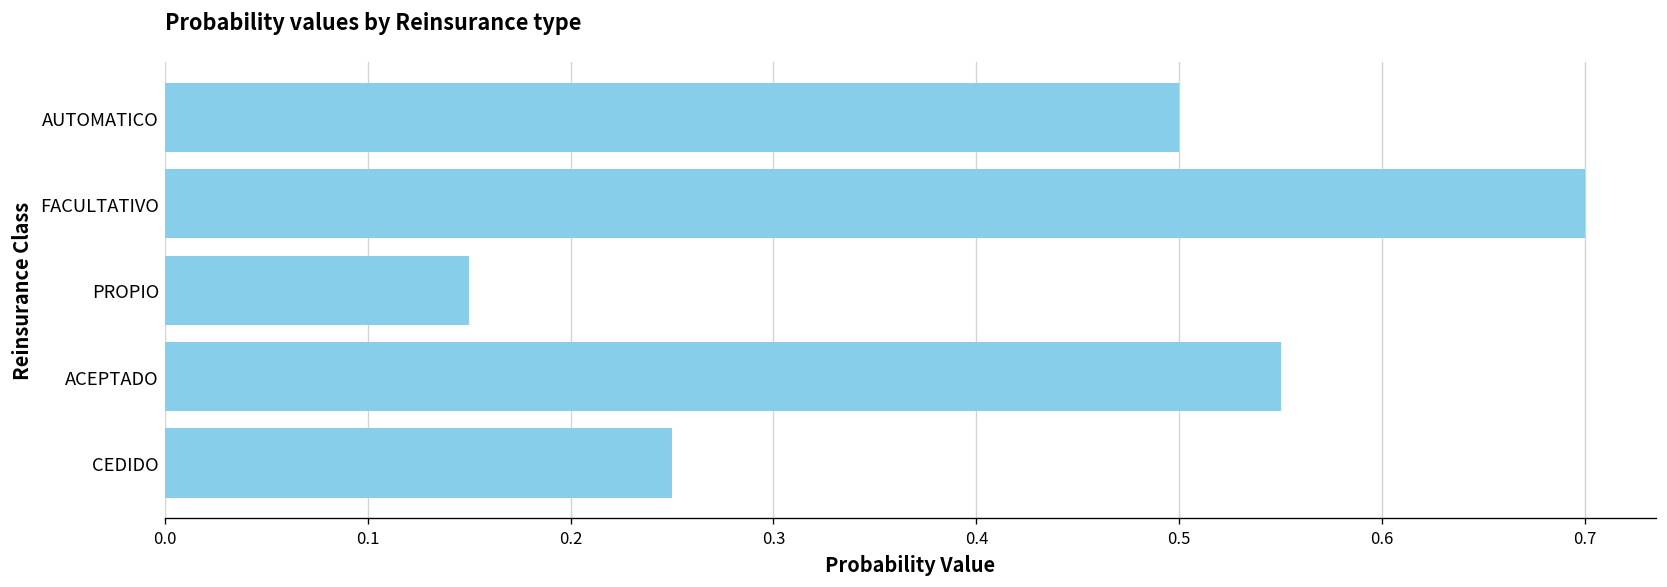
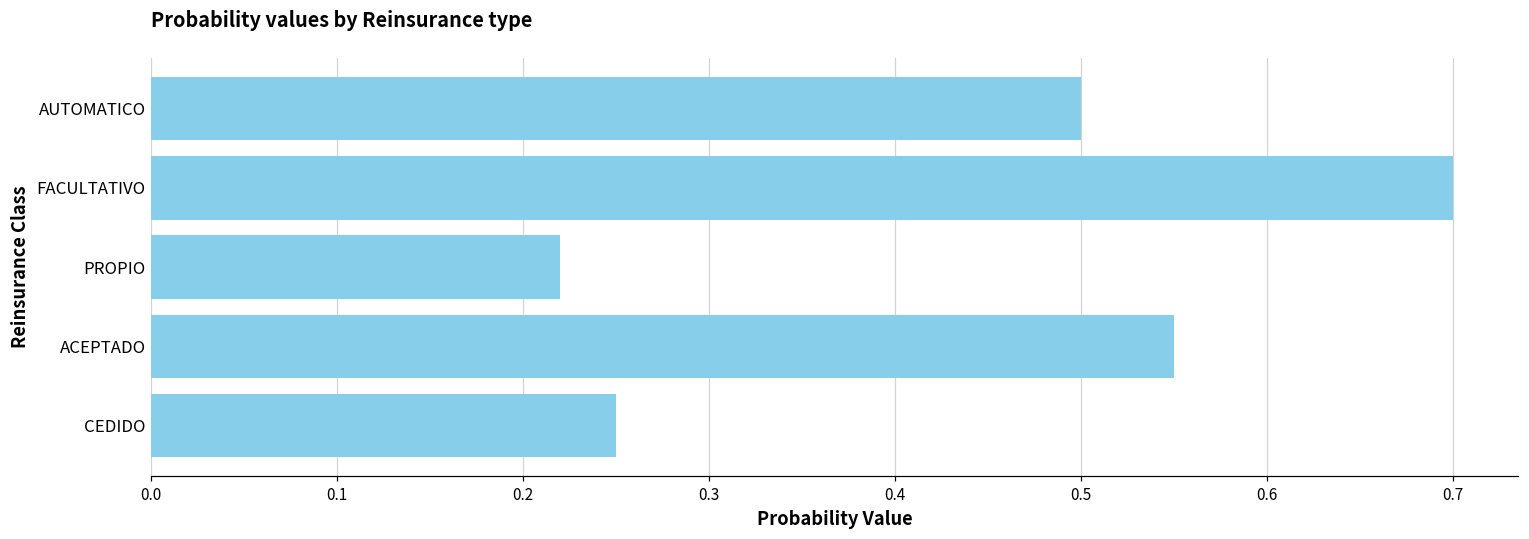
PROPIO: 0.15 -> 0.22
